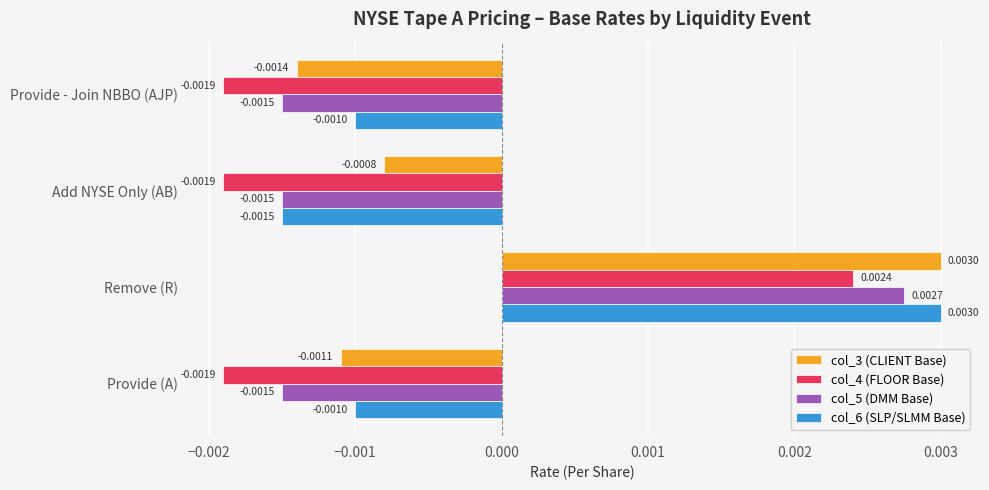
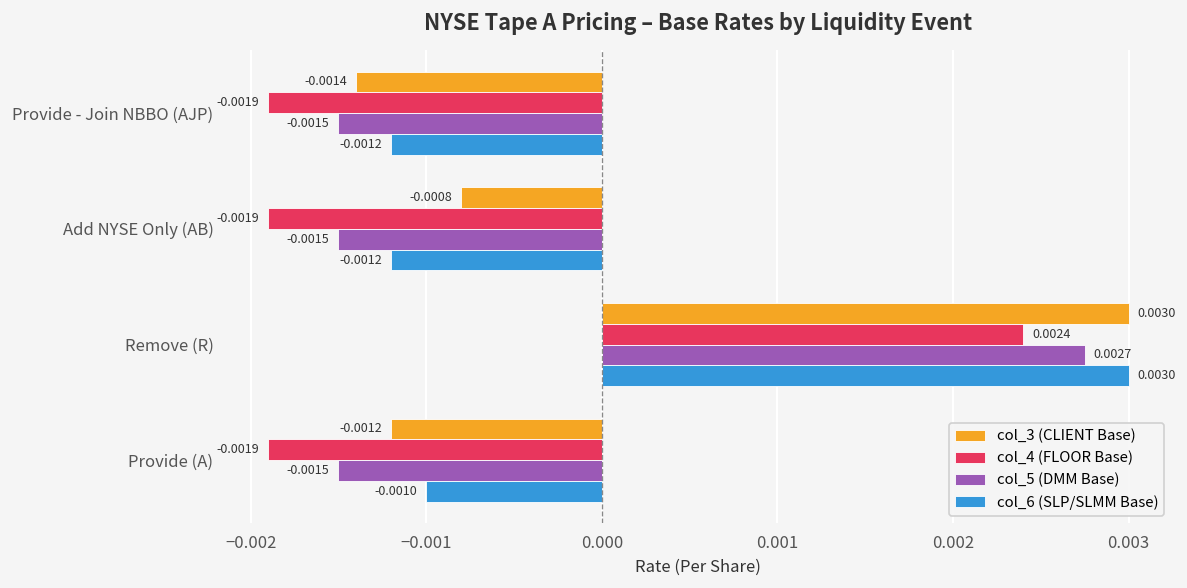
col_6 (SLP/SLMM Base), Provide - Join NBBO (AJP): -0.0010 -> -0.0012
col_6 (SLP/SLMM Base), Add NYSE Only (AB): -0.0015 -> -0.0012
col_3 (CLIENT Base), Provide (A): -0.0011 -> -0.0012
